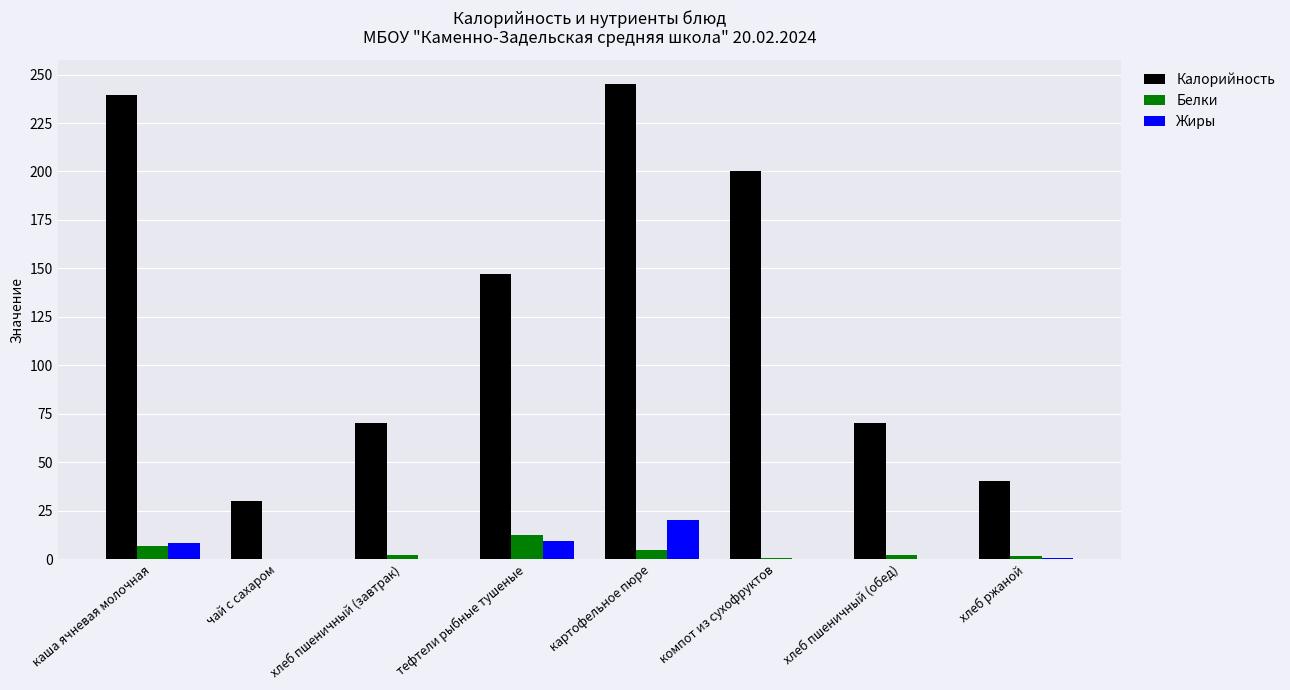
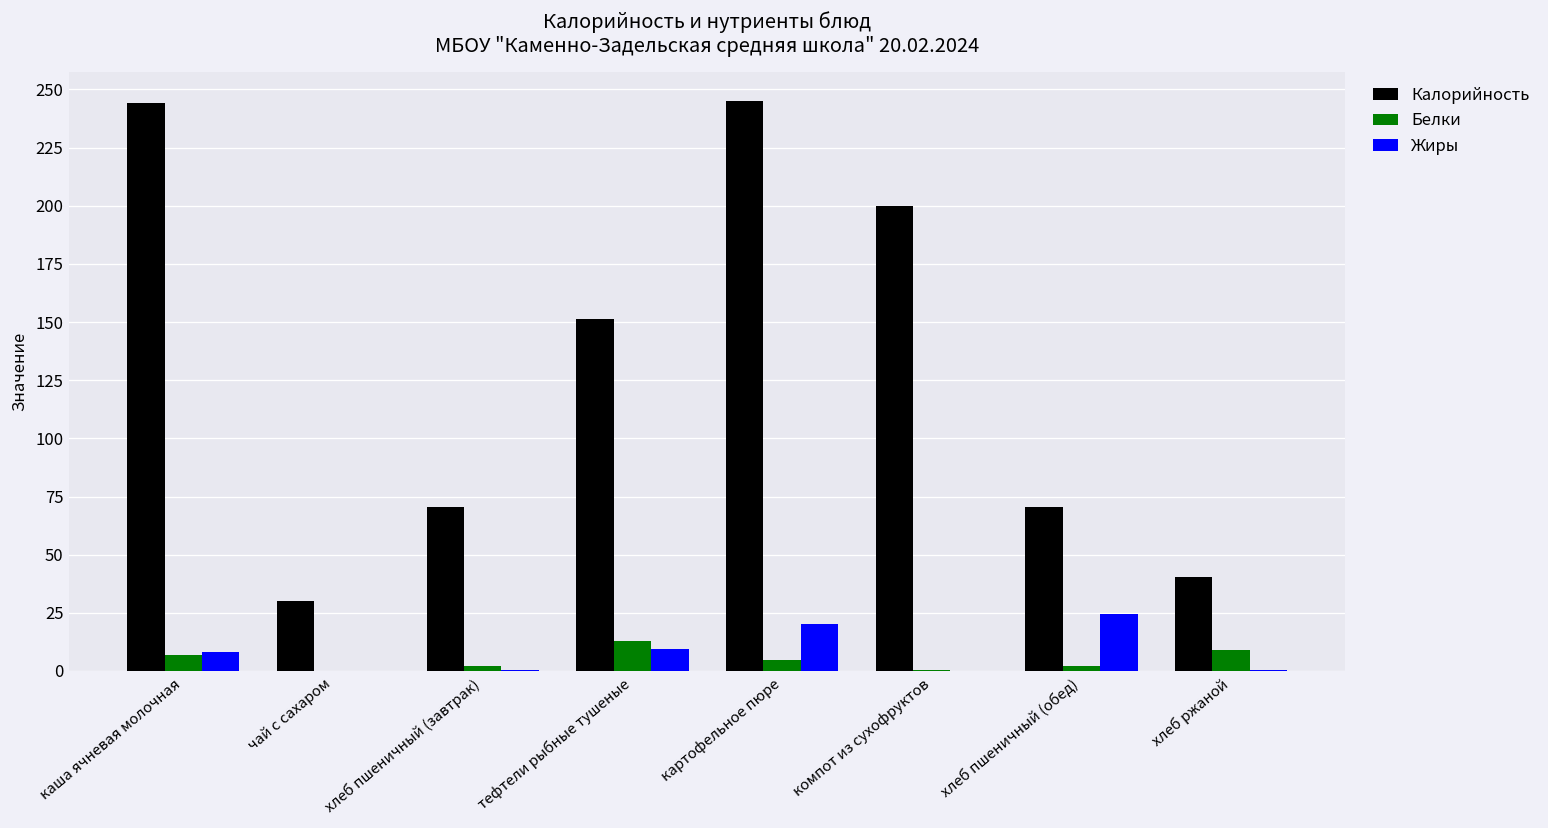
Калорийность, каша ячневая молочная: 240 -> 244
Калорийность, тефтели рыбные тушеные: 147 -> 151
Жиры, хлеб пшеничный (обед): 0 -> 25
Белки, хлеб ржаной: 2 -> 9
